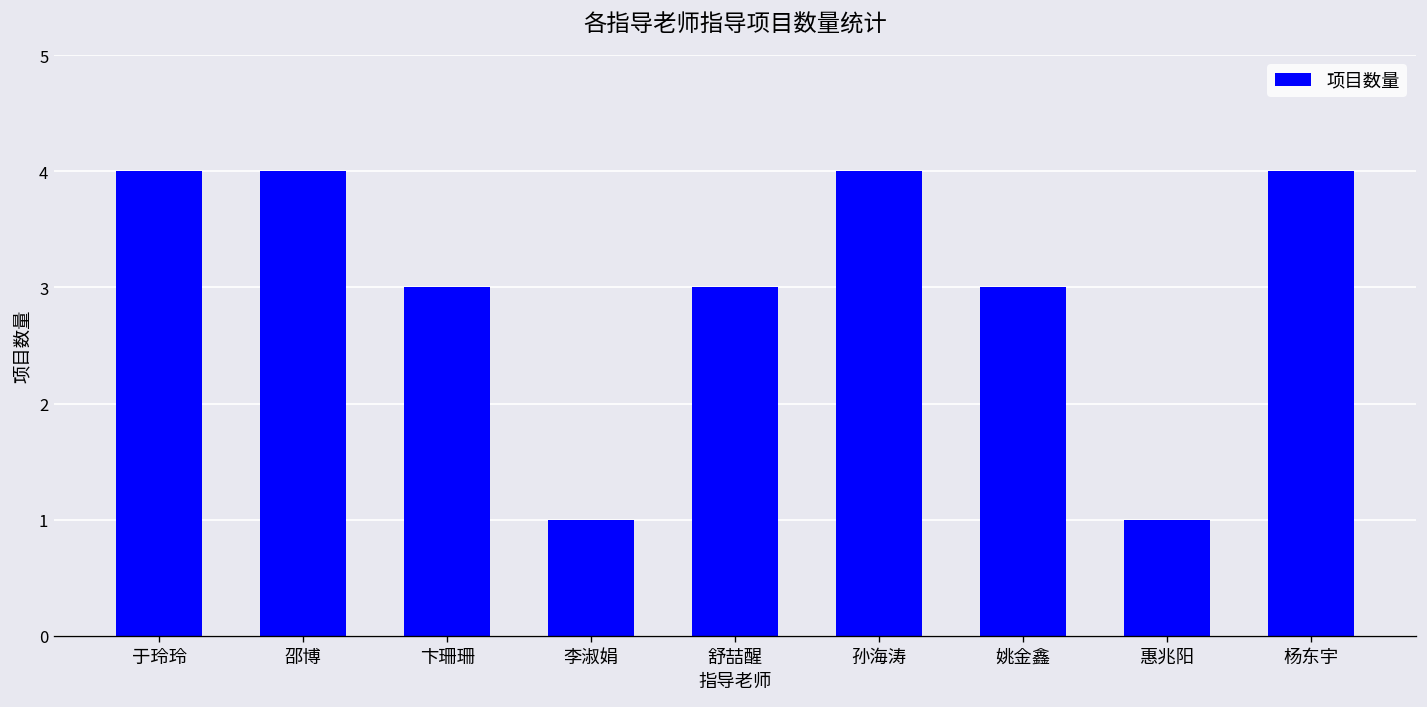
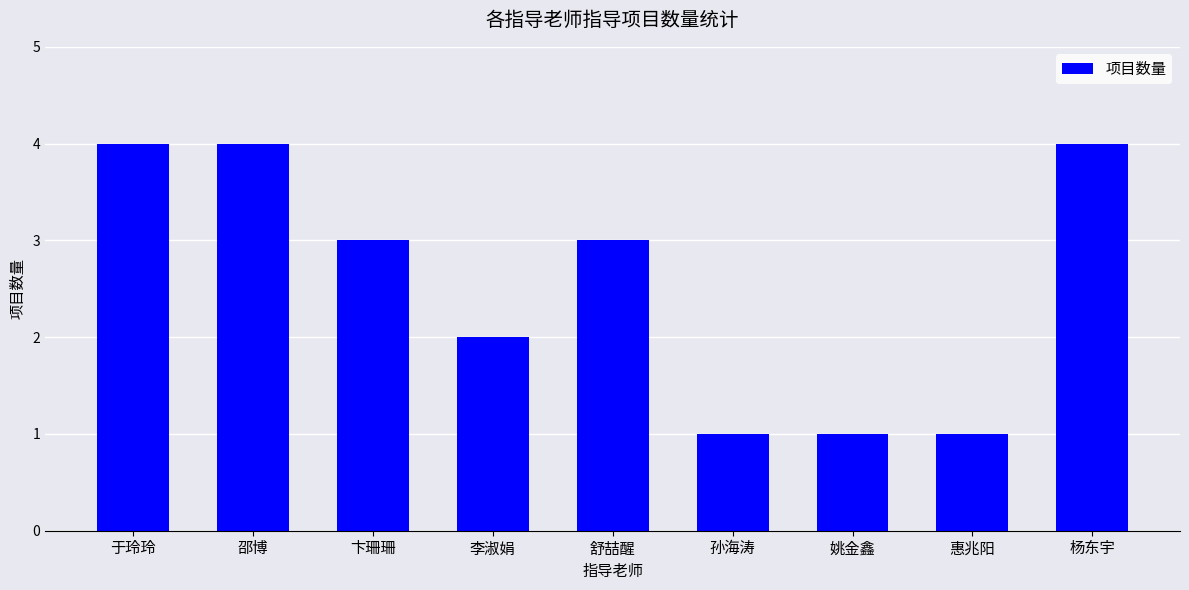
李淑娟: 1 -> 2
孙海涛: 4 -> 1
姚金鑫: 3 -> 1
